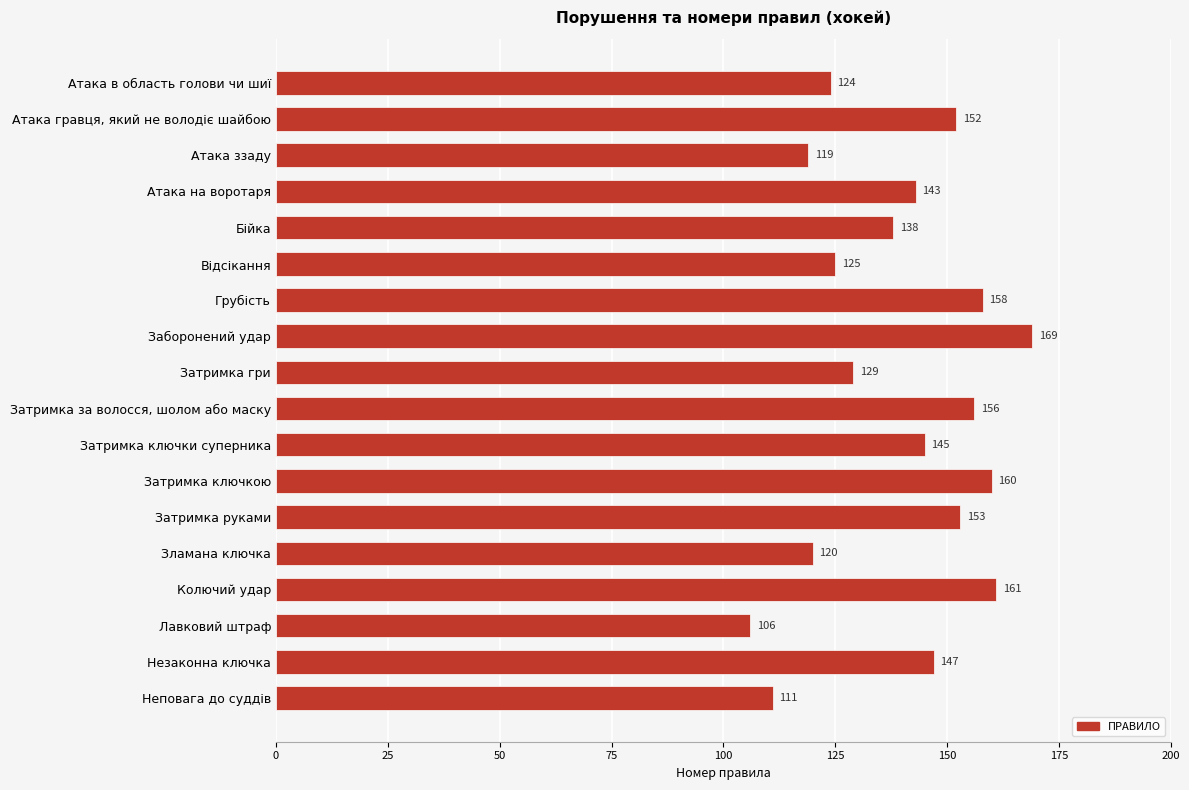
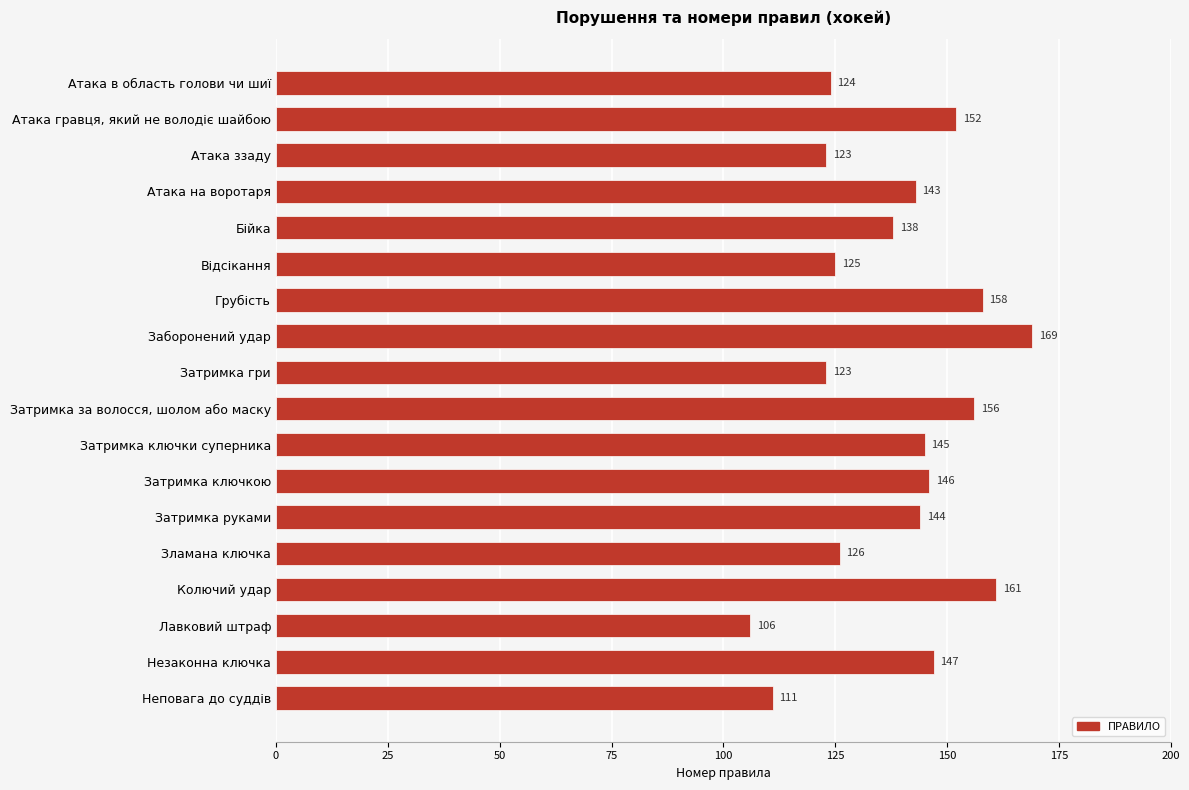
Атака ззаду: 119 -> 123
Затримка гри: 129 -> 123
Затримка ключкою: 160 -> 146
Затримка руками: 153 -> 144
Зламана ключка: 120 -> 126
